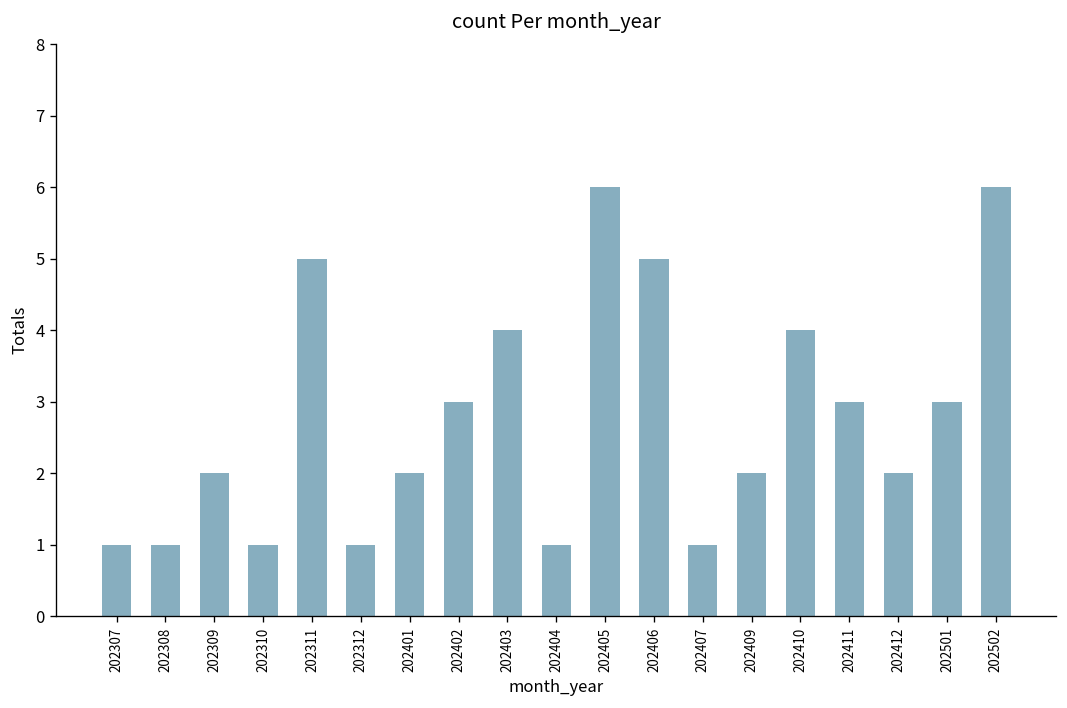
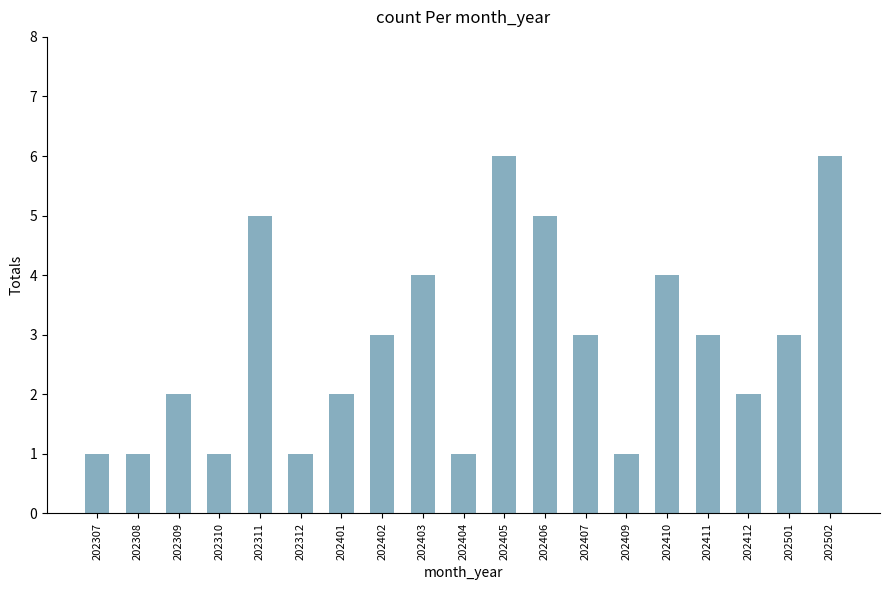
202407: 1 -> 3
202409: 2 -> 1
